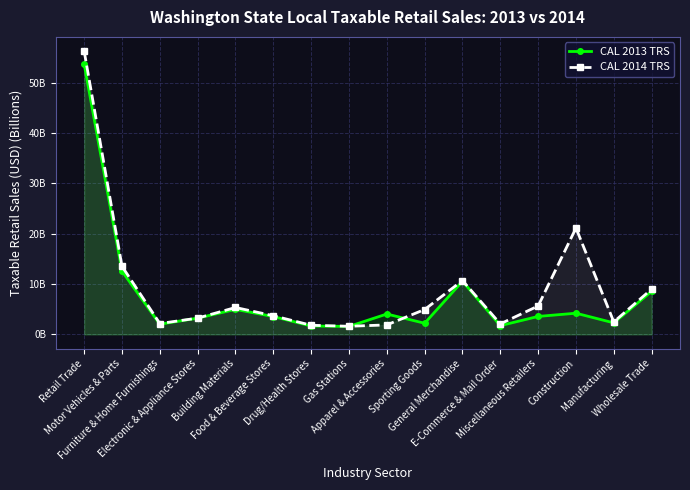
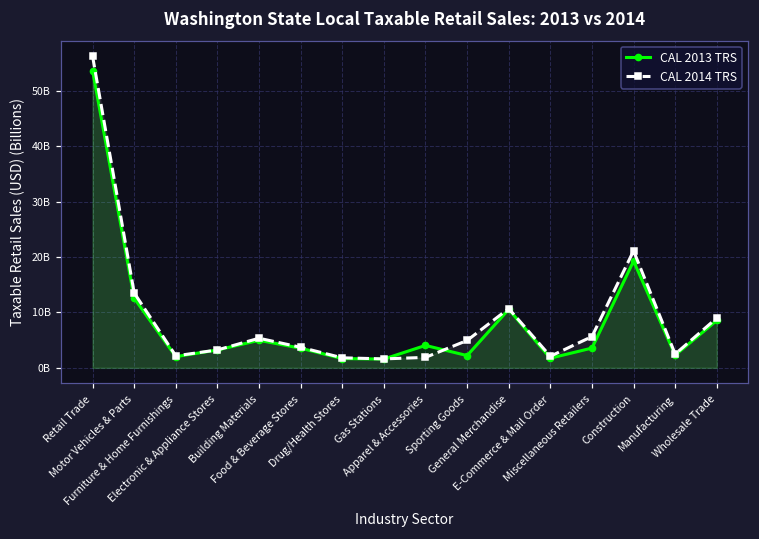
CAL 2013 TRS, Construction: 4000000000 -> 19000000000
